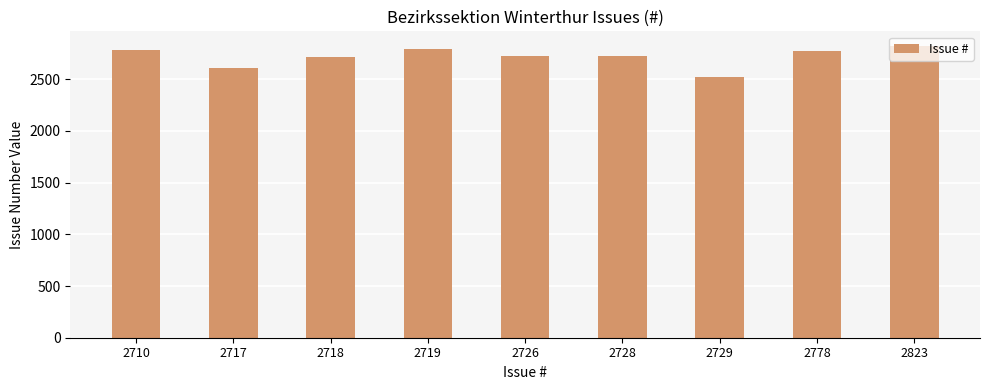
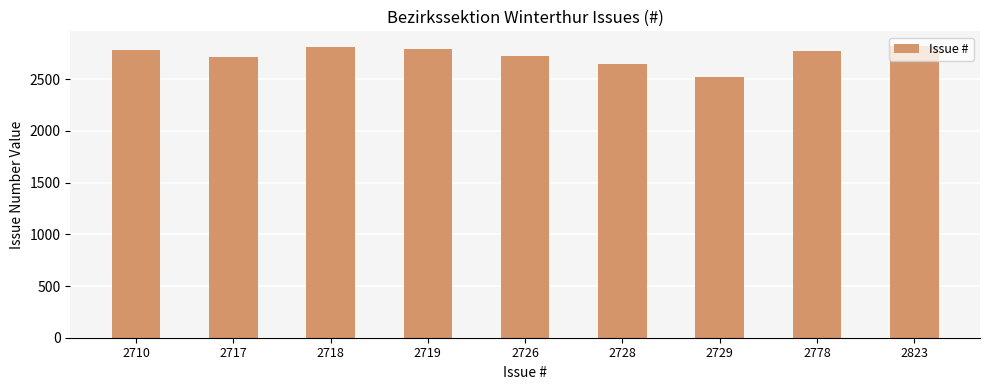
2717: 2610 -> 2720
2718: 2720 -> 2810
2728: 2730 -> 2650
